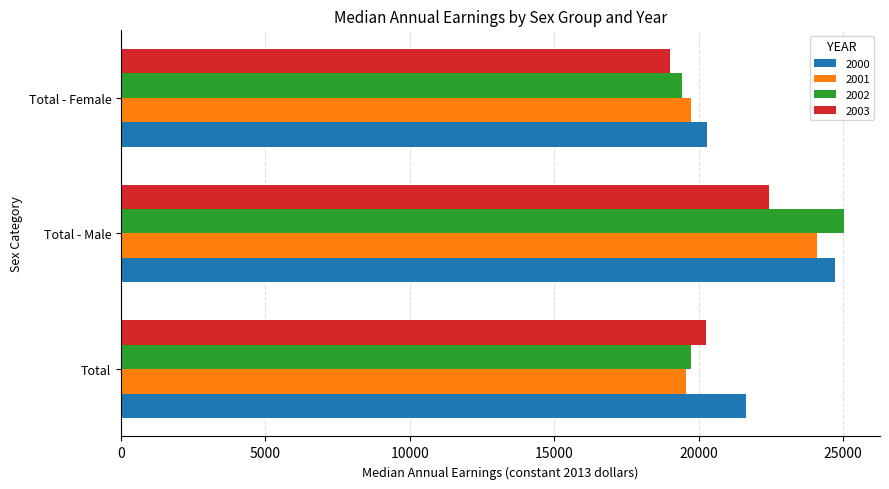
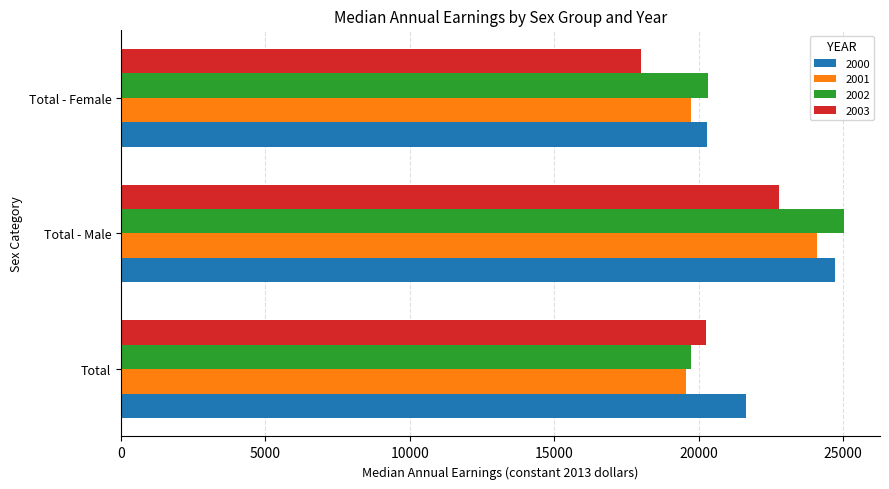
2003, Total - Female: 19000 -> 18000
2002, Total - Female: 19400 -> 20300
2003, Total - Male: 22400 -> 22800
